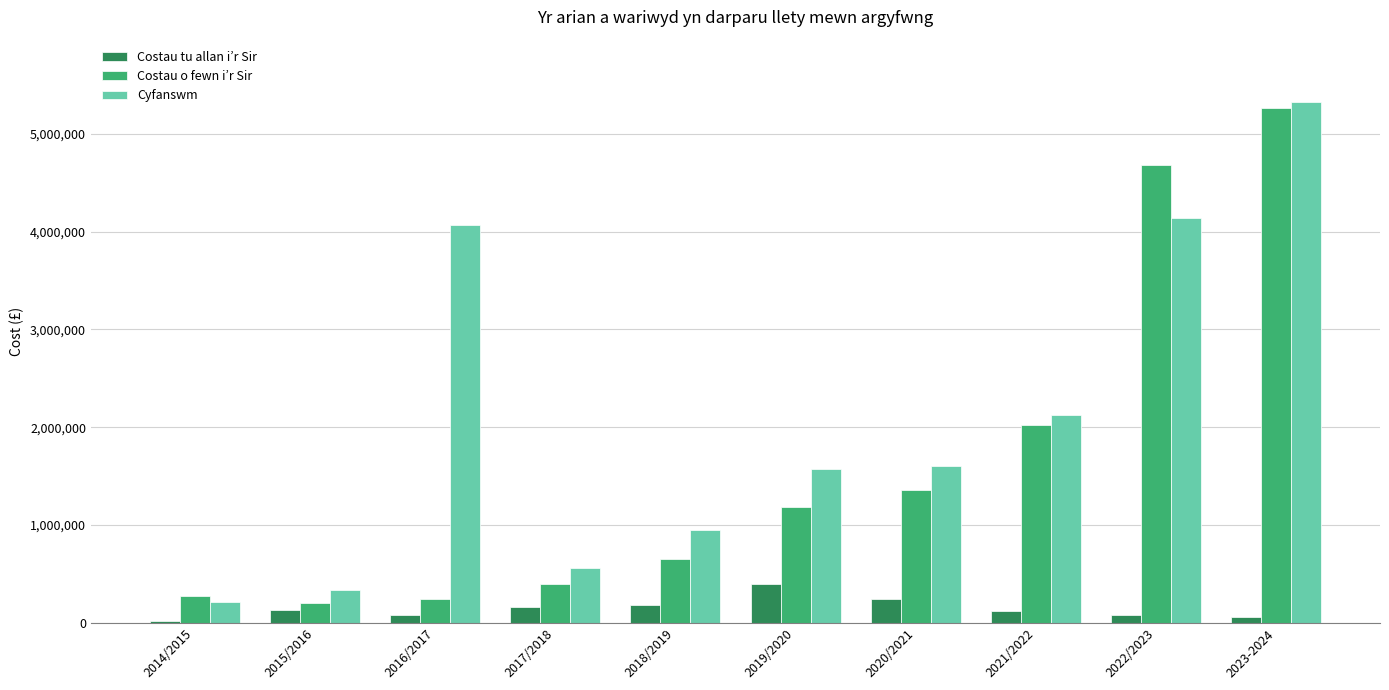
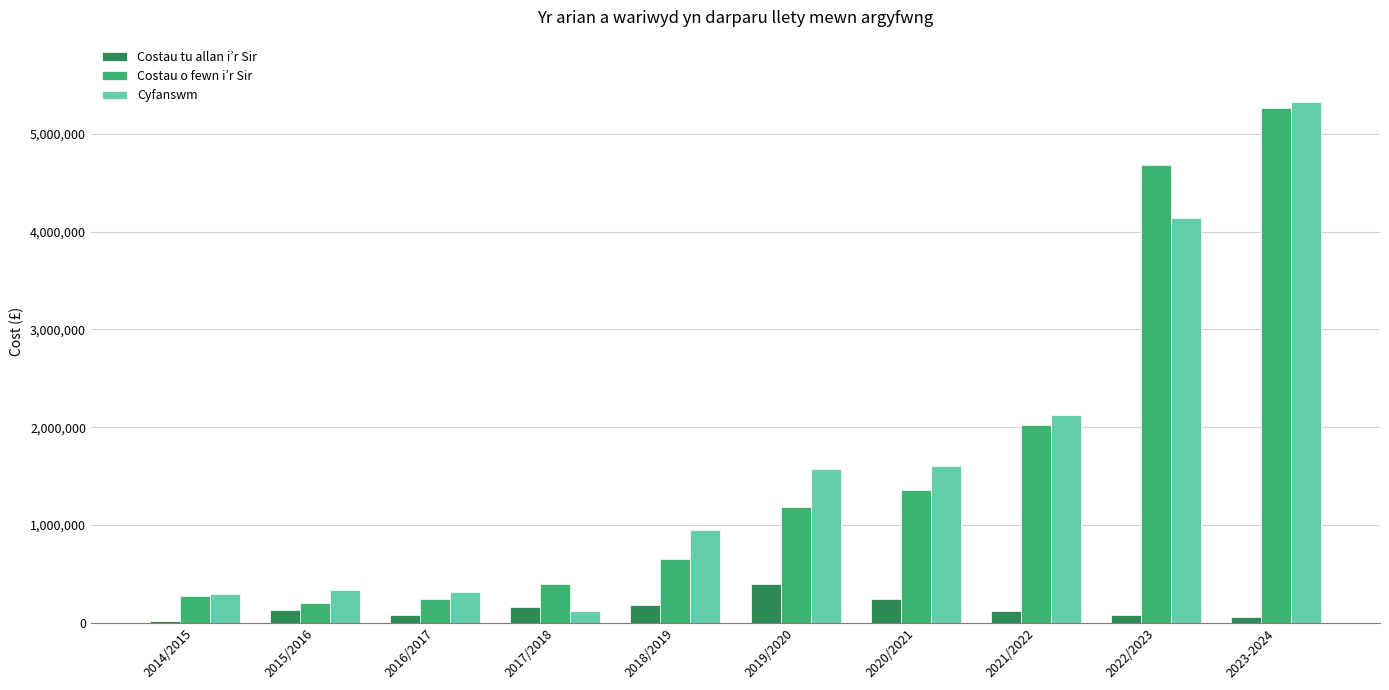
Cyfanswm, 2014/2015: 200,000 -> 300,000
Cyfanswm, 2016/2017: 4,100,000 -> 300,000
Cyfanswm, 2017/2018: 600,000 -> 100,000
